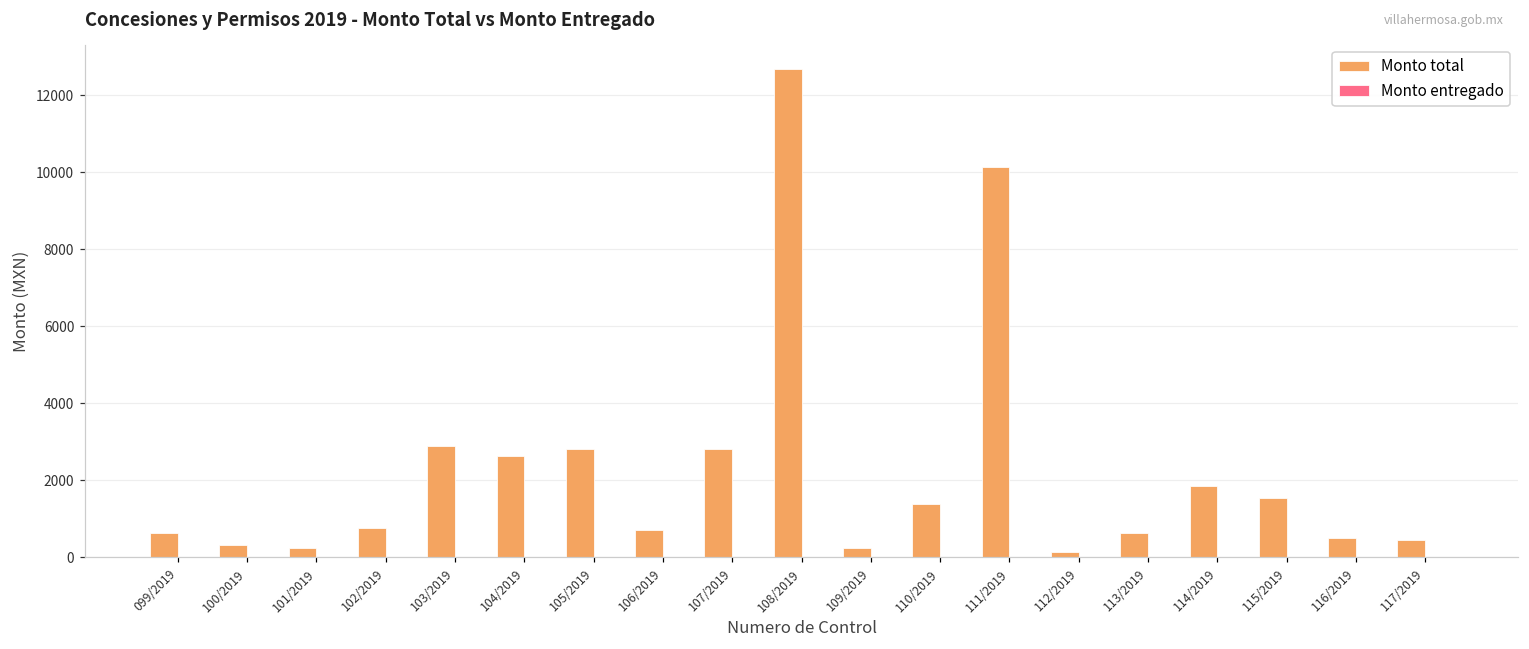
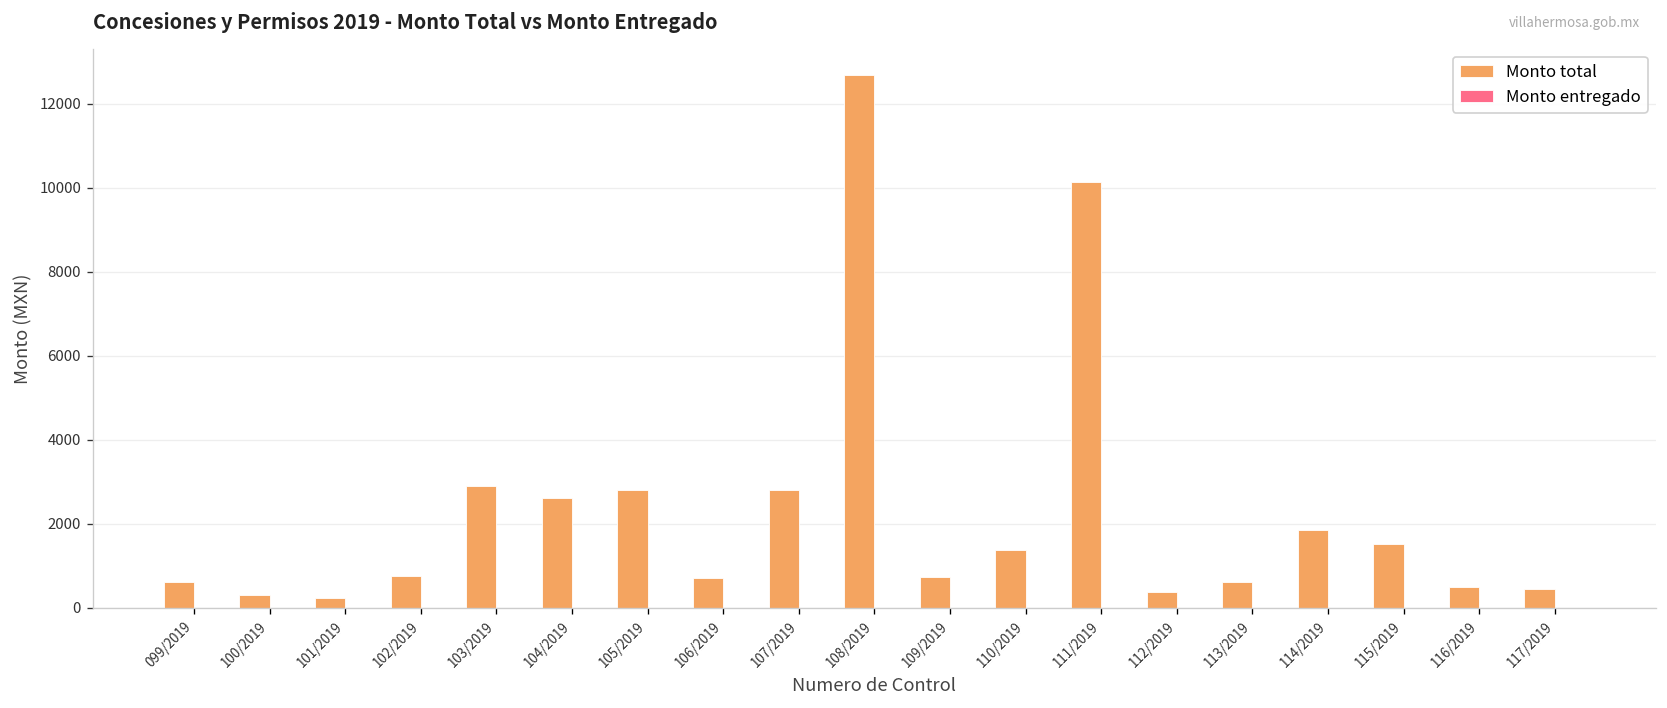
Monto total, 109/2019: 200 -> 700
Monto total, 112/2019: 100 -> 400
